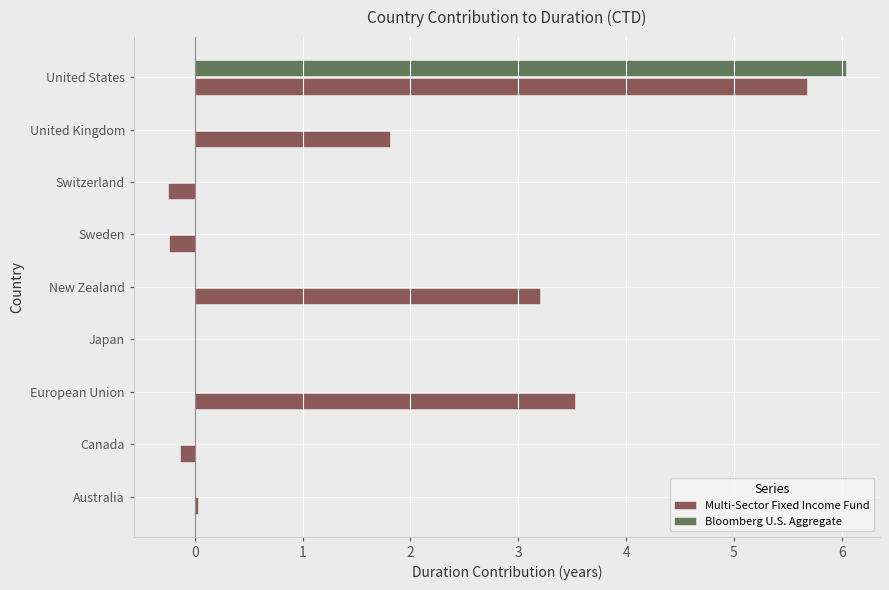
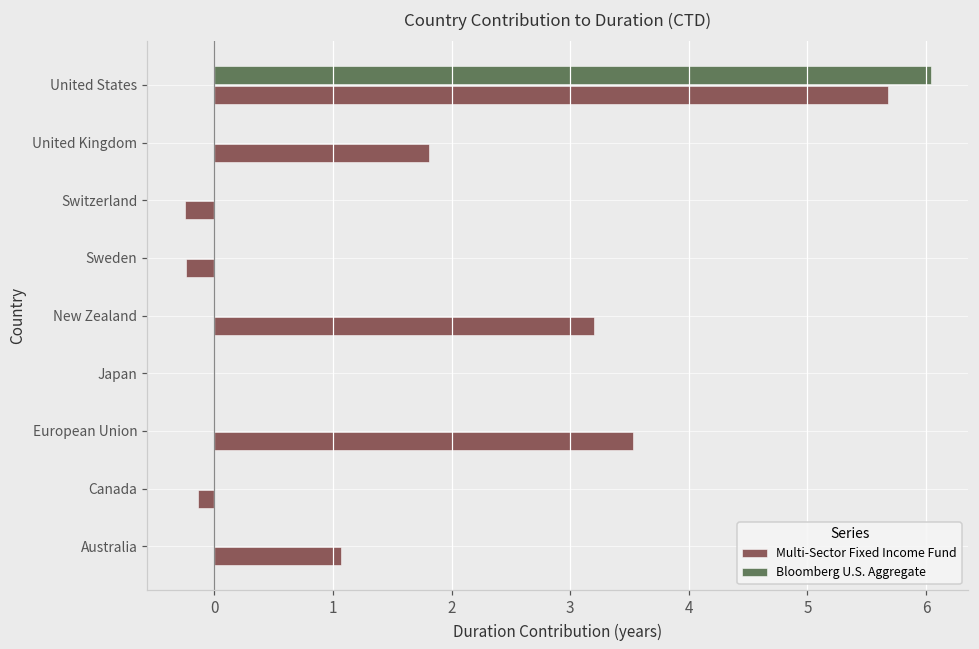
Multi-Sector Fixed Income Fund, Australia: 0.03 -> 1.07
